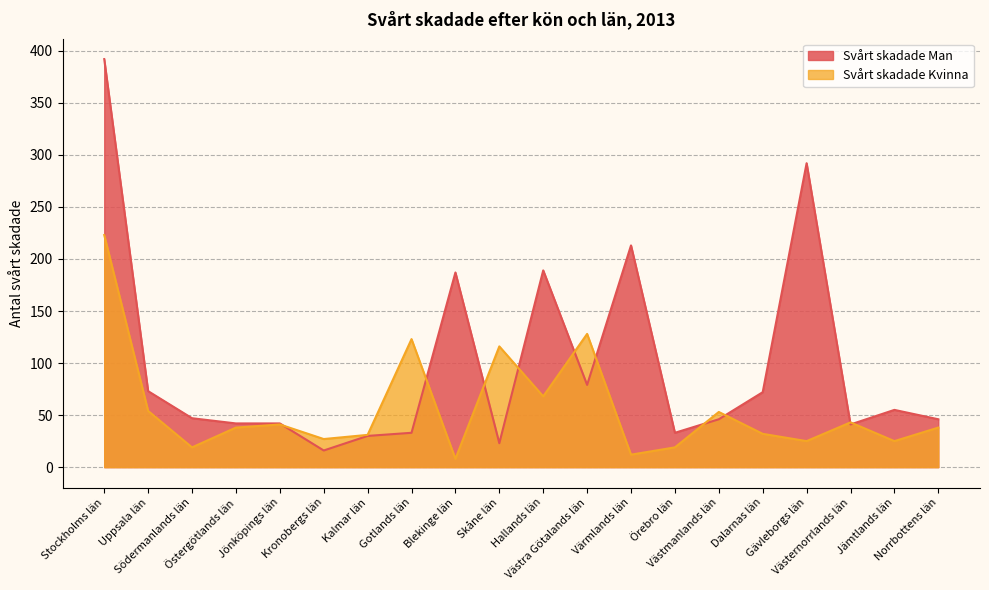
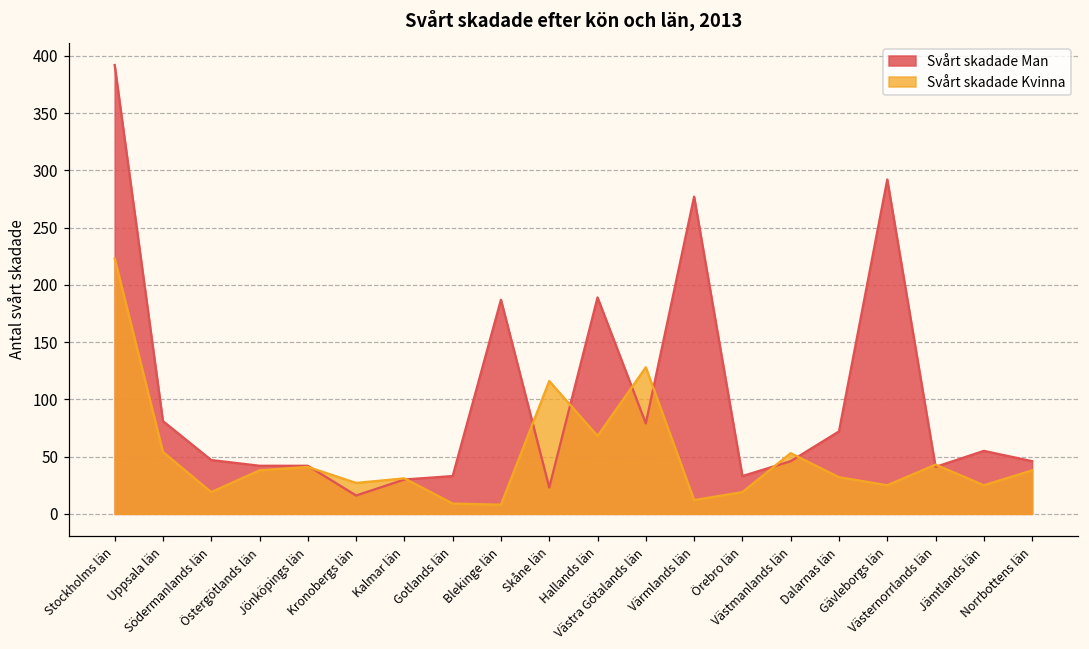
Svårt skadade Man, Uppsala län: 73 -> 81
Svårt skadade Kvinna, Gotlands län: 123 -> 9
Svårt skadade Man, Värmlands län: 213 -> 277
